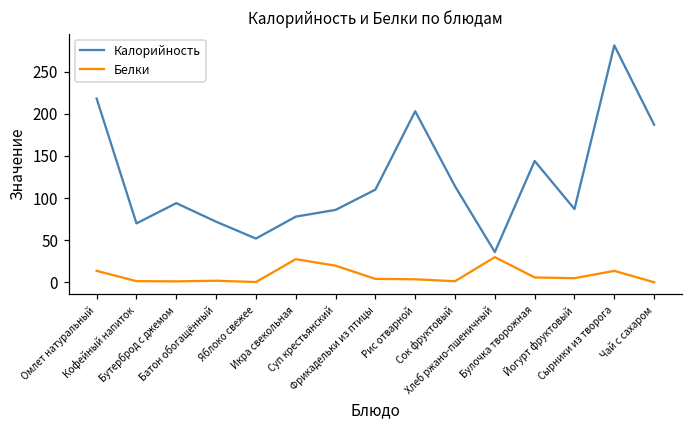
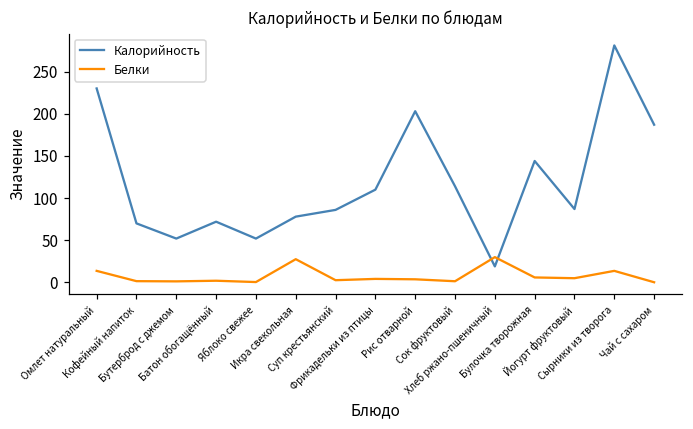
Калорийность, Омлет натуральный: 220 -> 230
Калорийность, Бутерброд с джемом: 90 -> 50
Белки, Суп крестьянский: 20 -> 0
Калорийность, Хлеб ржано-пшеничный: 40 -> 20
